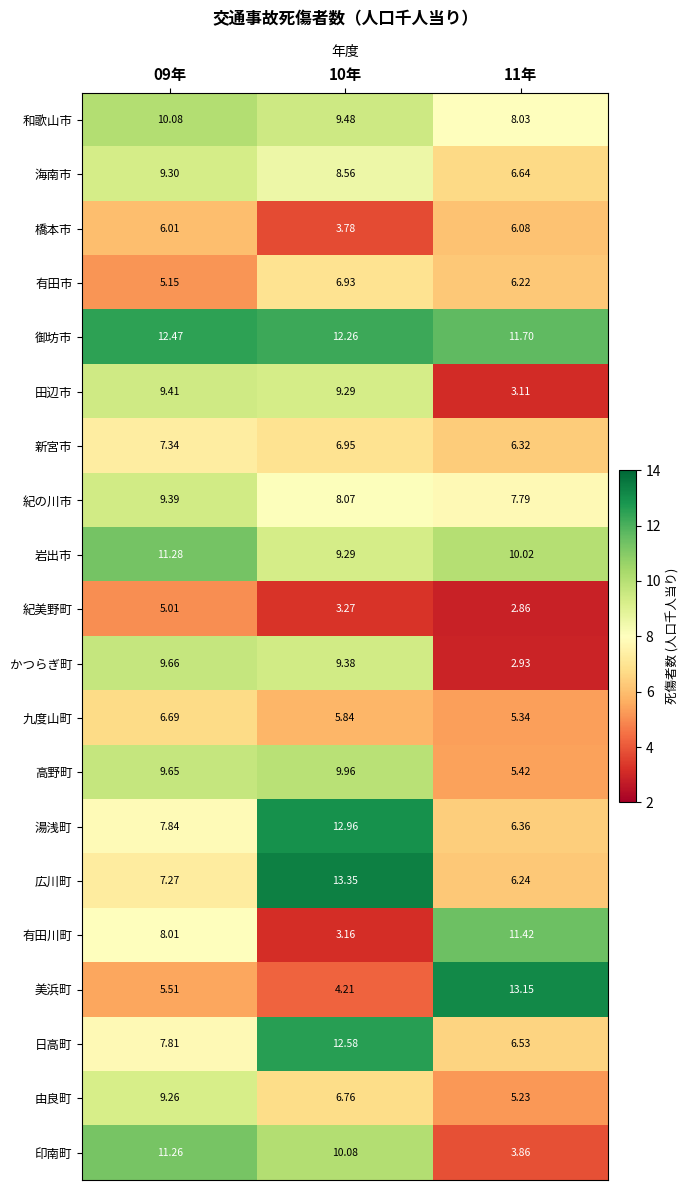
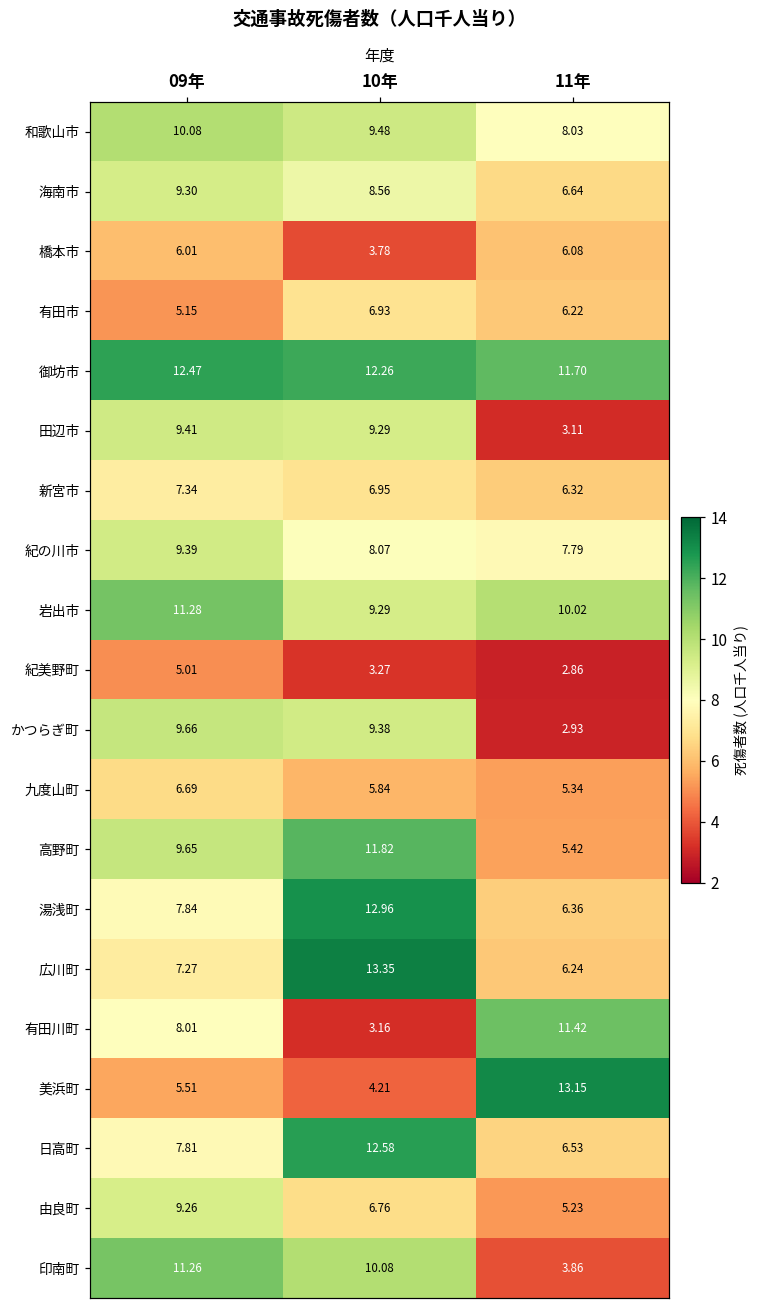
高野町, 10年: 9.96 -> 11.82
